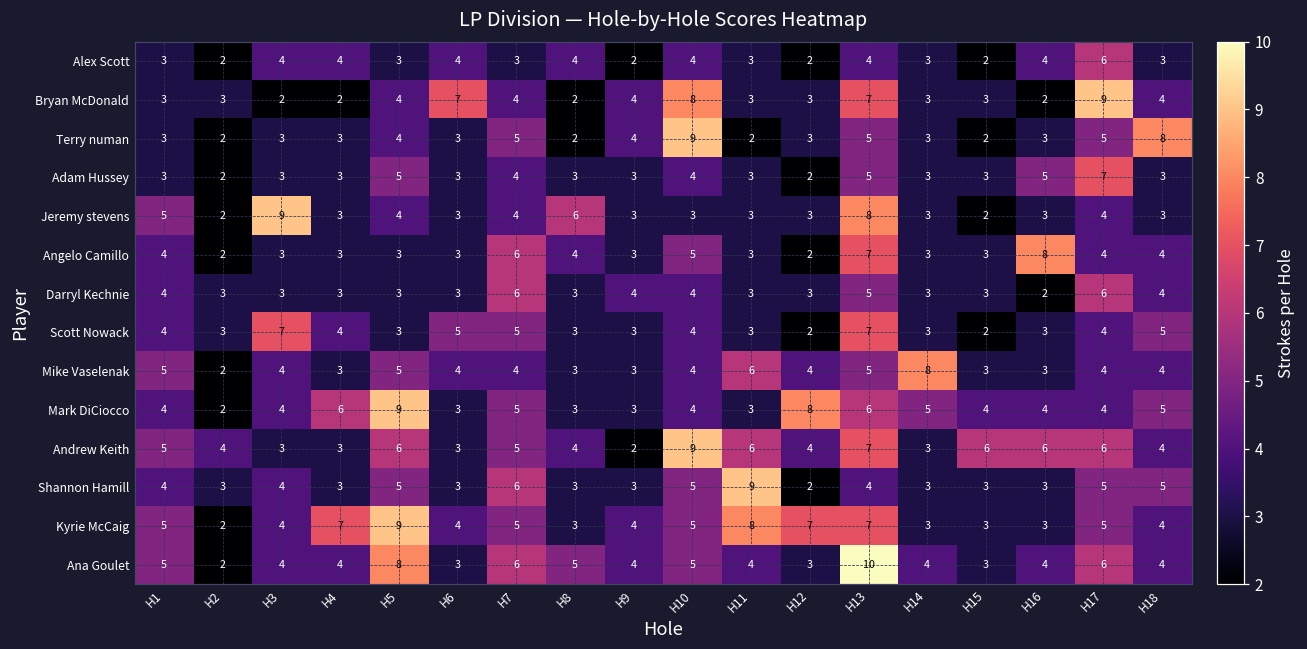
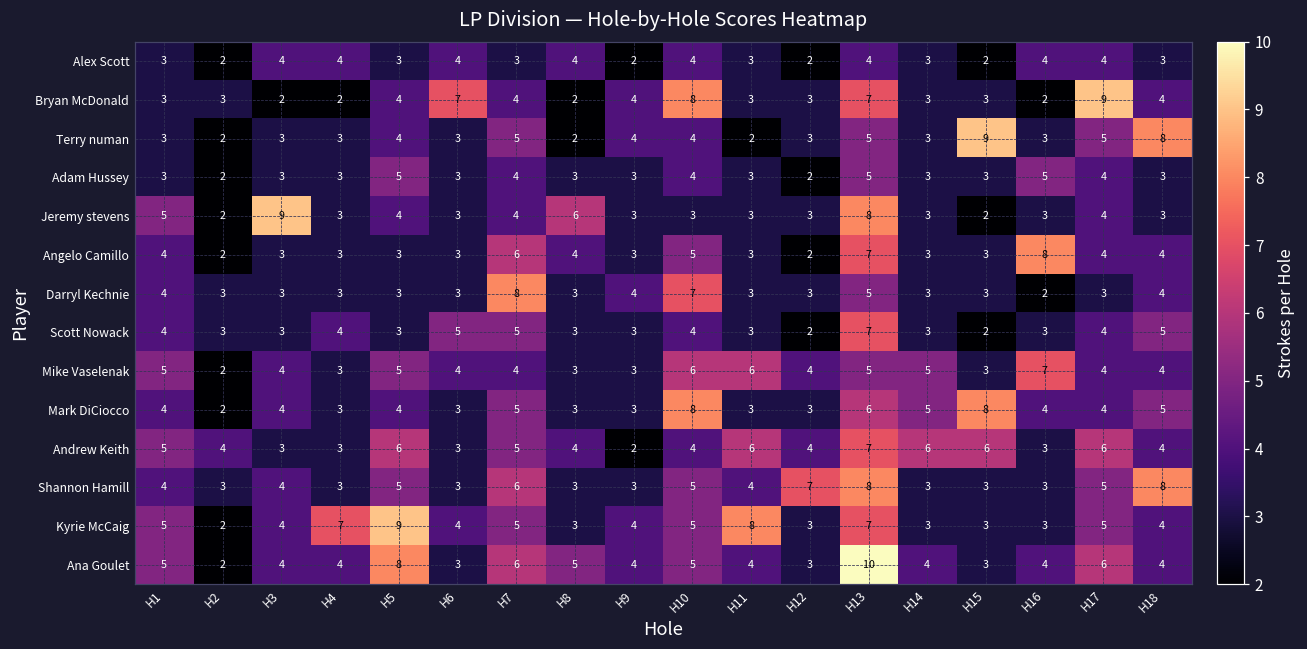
Alex Scott, H17: 6 -> 4
Terry numan, H10: 9 -> 4
Terry numan, H15: 2 -> 9
Adam Hussey, H17: 7 -> 4
Darryl Kechnie, H7: 6 -> 8
Darryl Kechnie, H10: 4 -> 7
Darryl Kechnie, H17: 6 -> 3
Scott Nowack, H3: 7 -> 3
Mike Vaselenak, H10: 4 -> 6
Mike Vaselenak, H14: 8 -> 5
Mike Vaselenak, H16: 3 -> 7
Mark DiCiocco, H4: 6 -> 3
Mark DiCiocco, H5: 9 -> 4
Mark DiCiocco, H10: 4 -> 8
Mark DiCiocco, H12: 8 -> 3
Mark DiCiocco, H15: 4 -> 8
Andrew Keith, H10: 9 -> 4
Andrew Keith, H14: 3 -> 6
Andrew Keith, H16: 6 -> 3
Shannon Hamill, H11: 9 -> 4
Shannon Hamill, H12: 2 -> 7
Shannon Hamill, H13: 4 -> 8
Shannon Hamill, H18: 5 -> 8
Kyrie McCaig, H12: 7 -> 3
